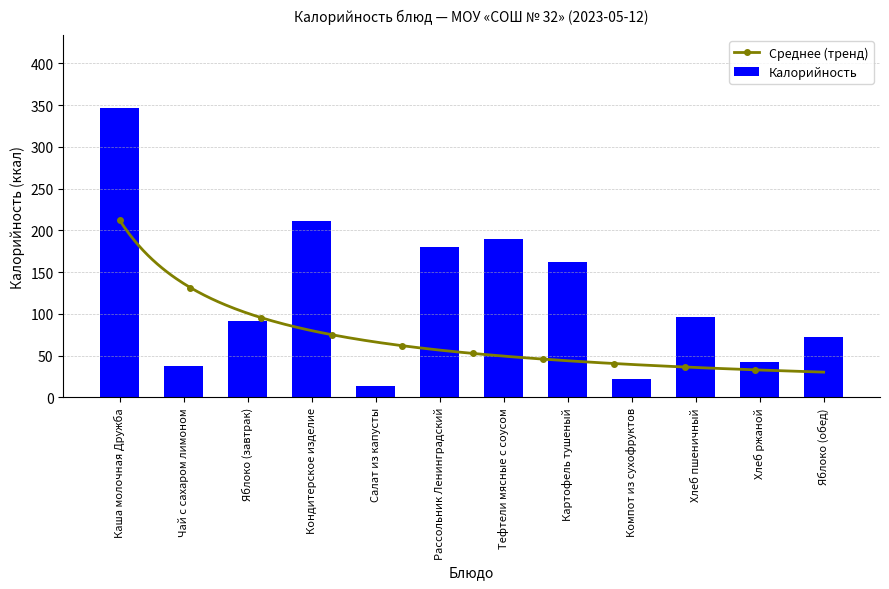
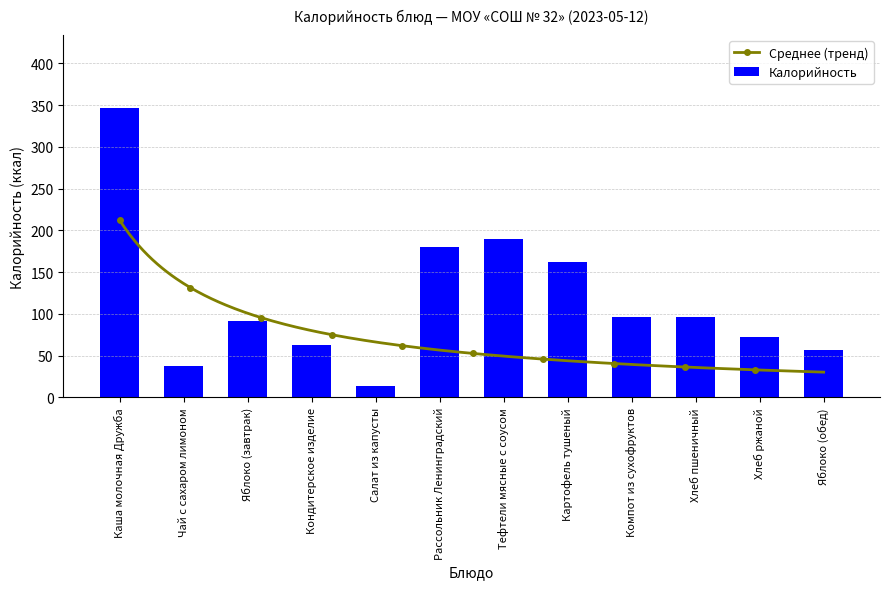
Калорийность, Кондитерское изделие: 210 -> 60
Калорийность, Компот из сухофруктов: 20 -> 100
Калорийность, Хлеб ржаной: 40 -> 70
Калорийность, Яблоко (обед): 70 -> 60
